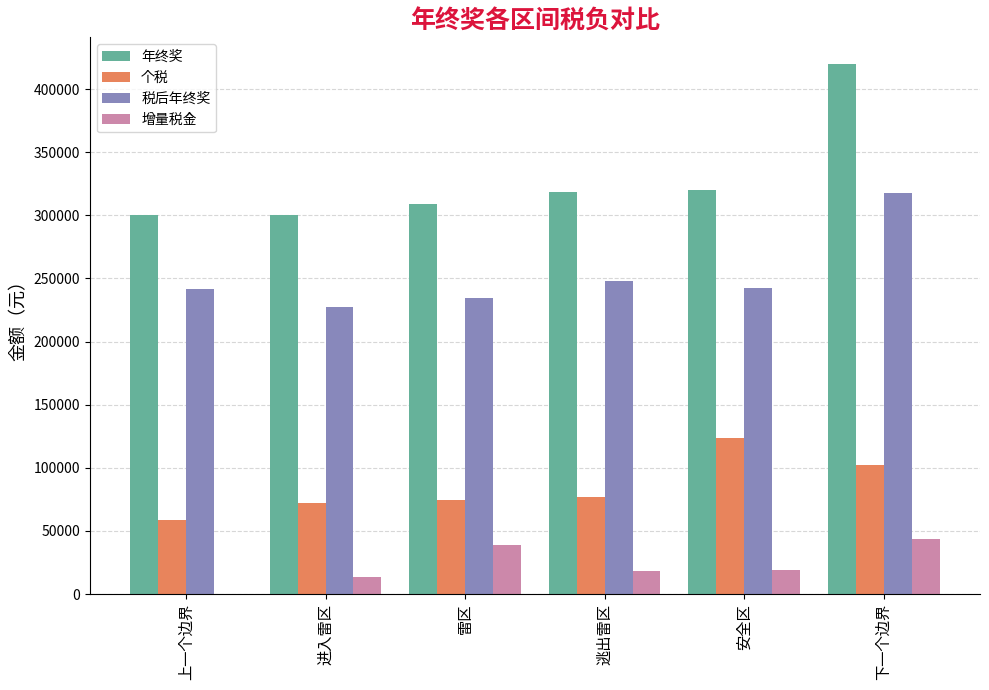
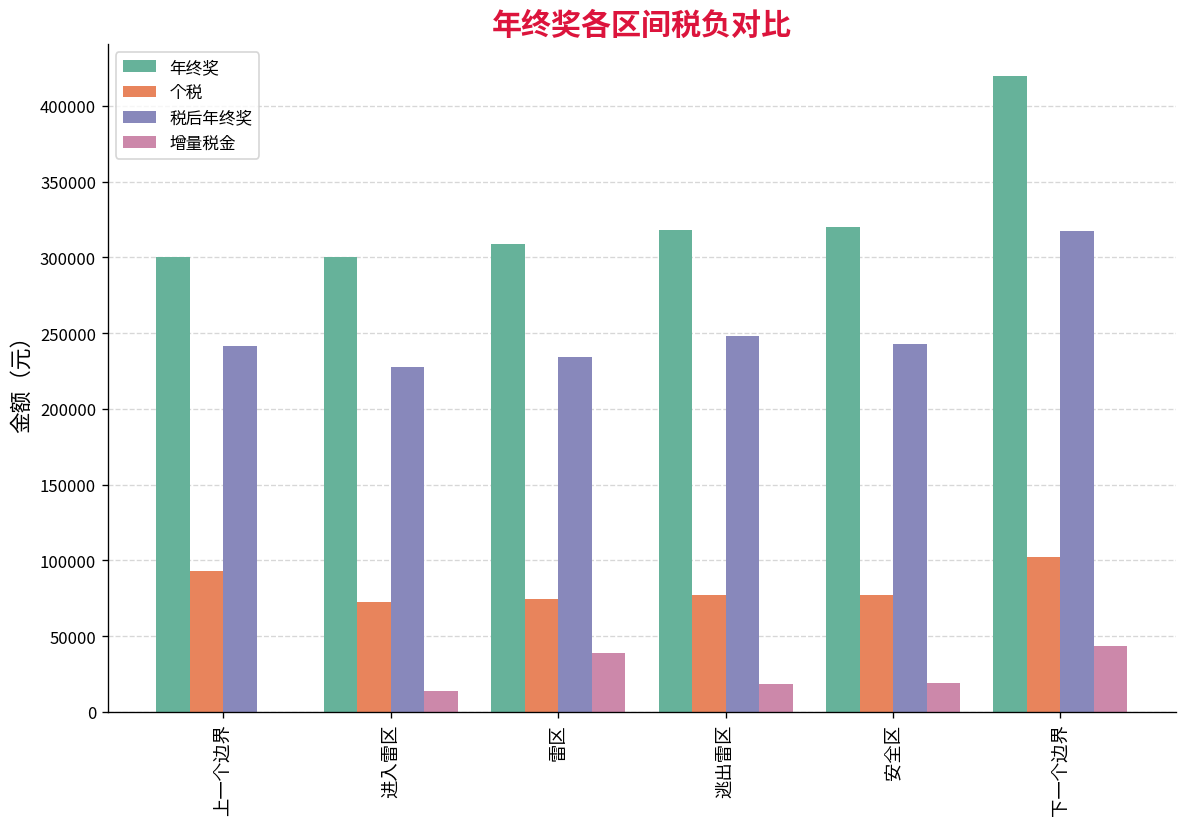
个税, 上一个边界: 59000 -> 93000
个税, 安全区: 123000 -> 77000
